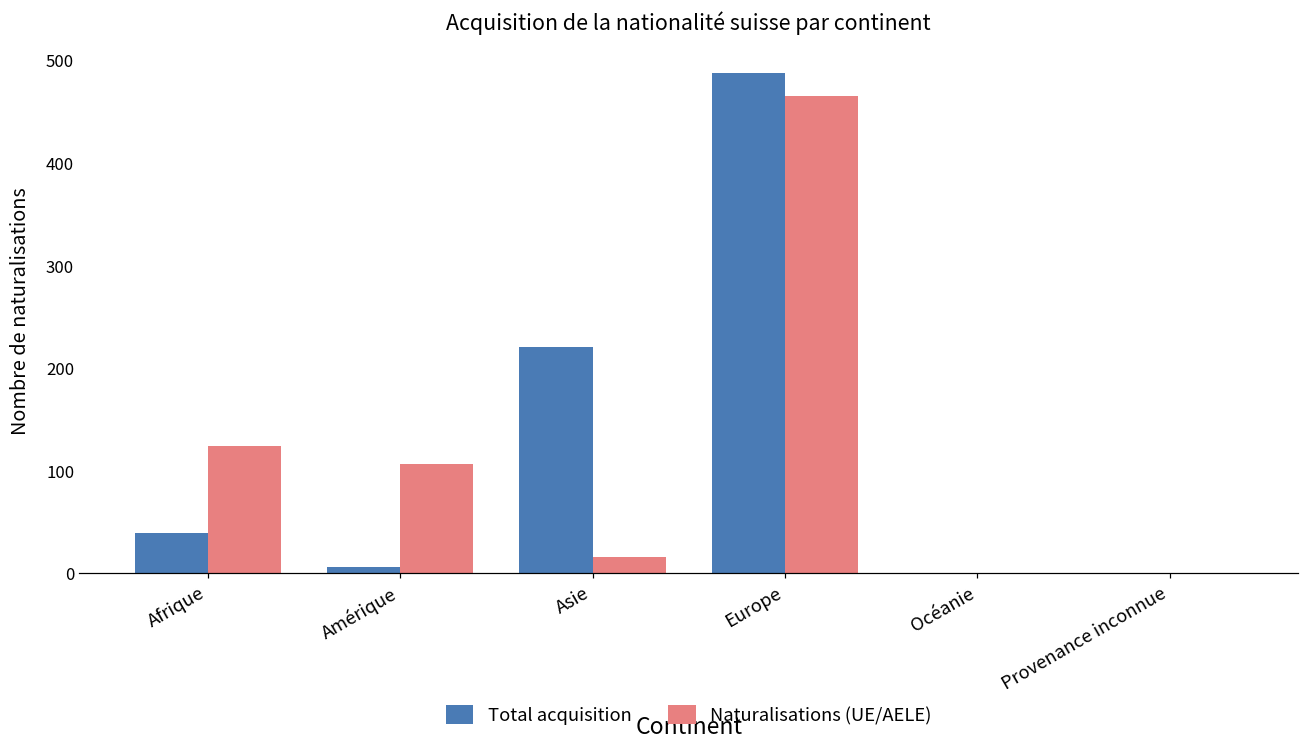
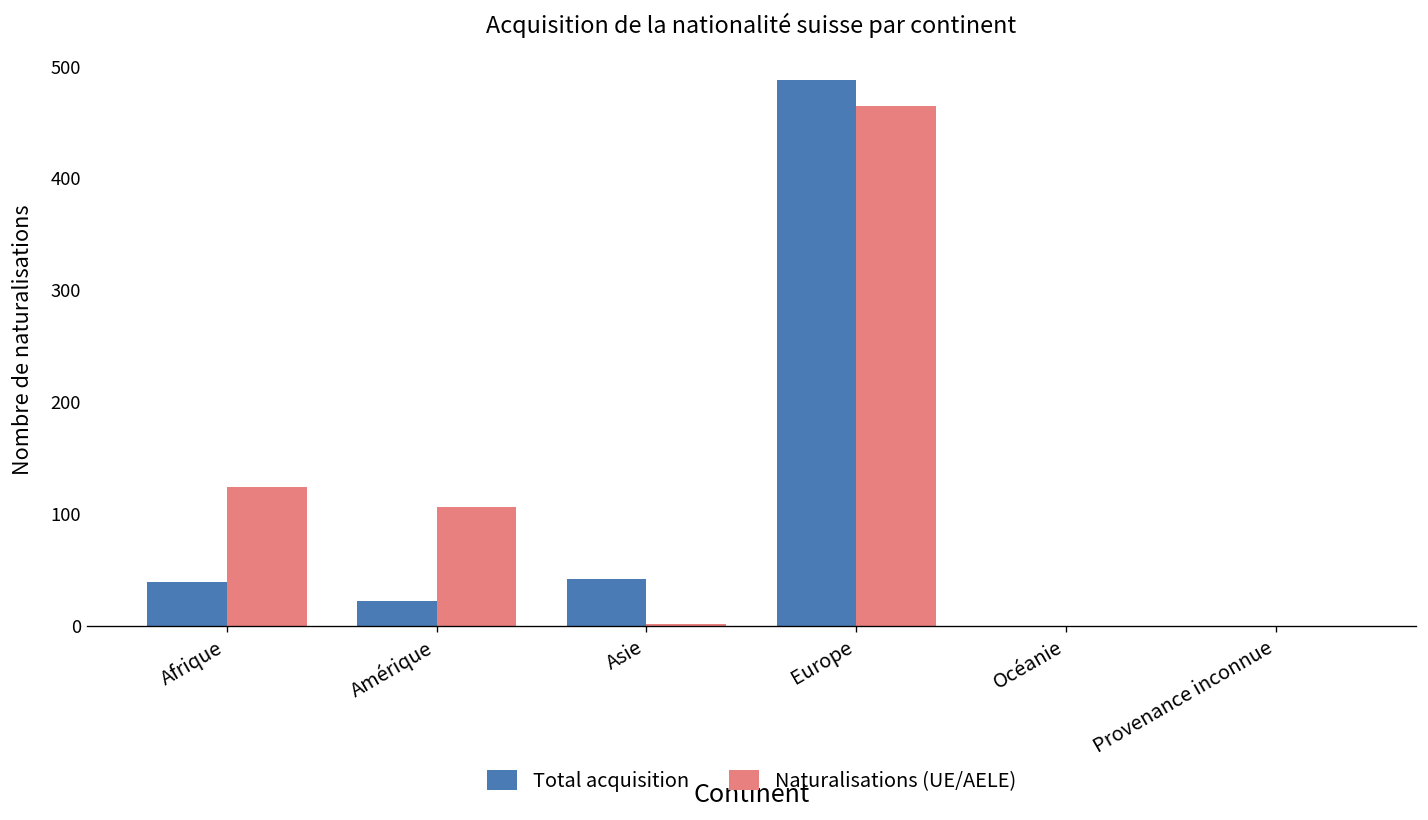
Total acquisition, Amérique: 10 -> 20
Total acquisition, Asie: 220 -> 40
Naturalisations (UE/AELE), Asie: 20 -> 0
